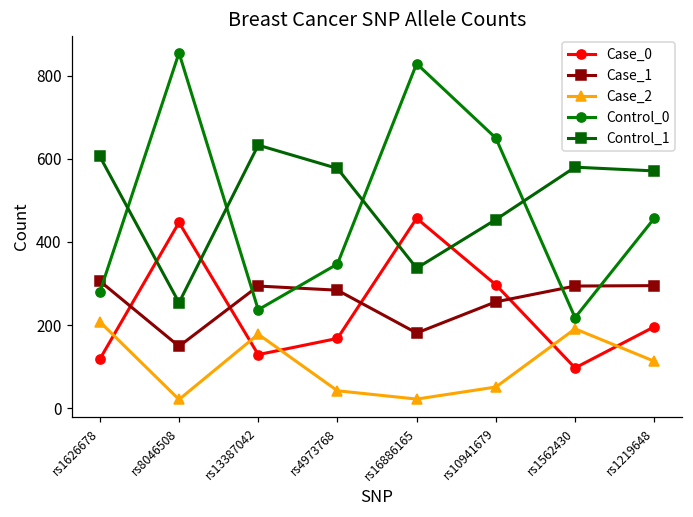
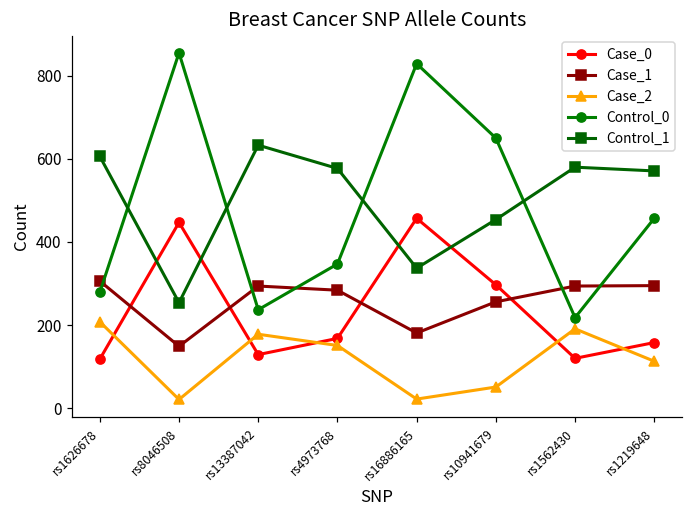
Case_2, rs4973768: 40 -> 150
Case_0, rs1562430: 100 -> 120
Case_0, rs1219648: 200 -> 160
